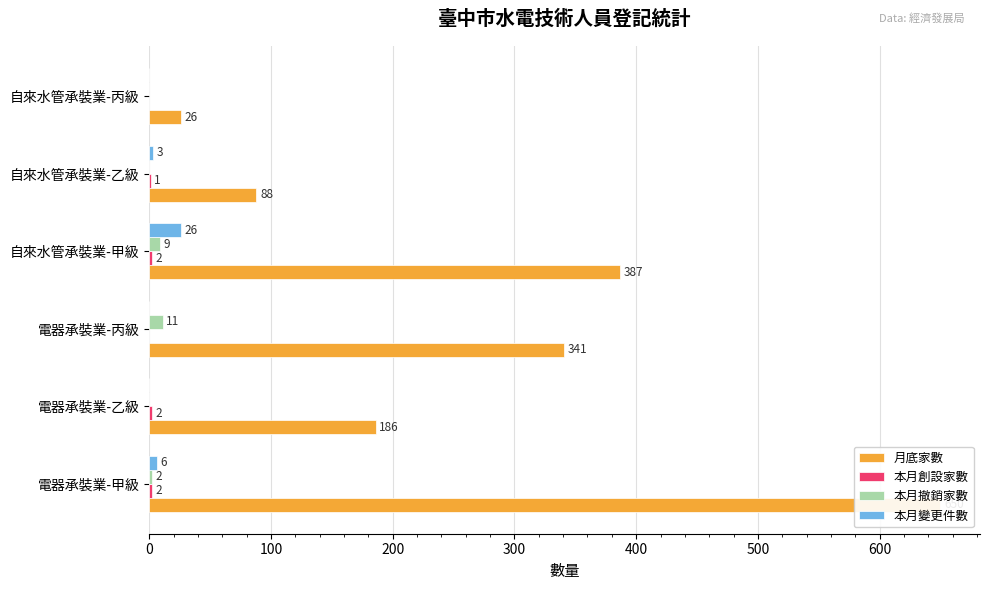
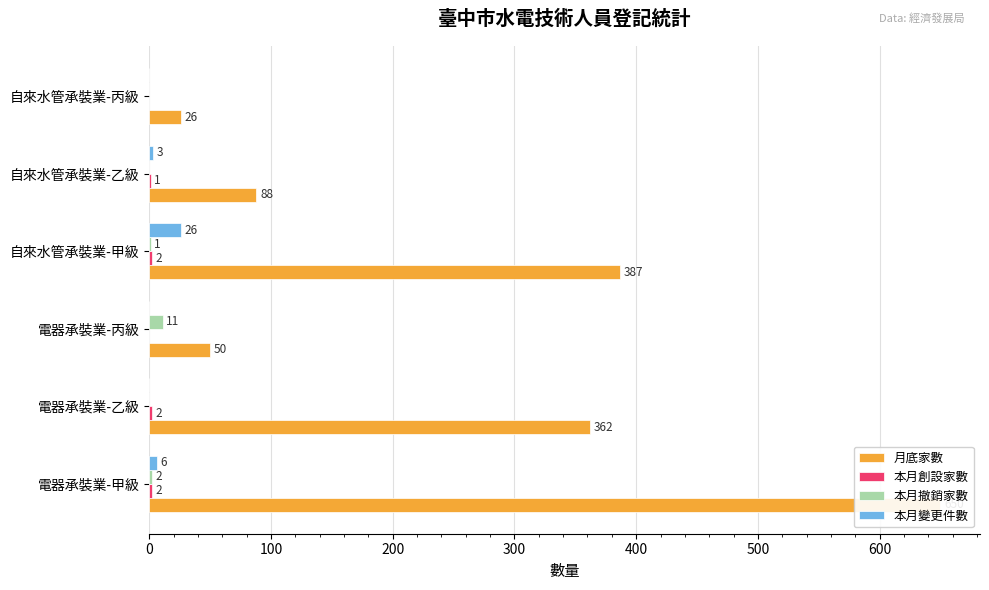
本月撤銷家數, 自來水管承裝業-甲級: 9 -> 1
月底家數, 電器承裝業-丙級: 341 -> 50
月底家數, 電器承裝業-乙級: 186 -> 362
